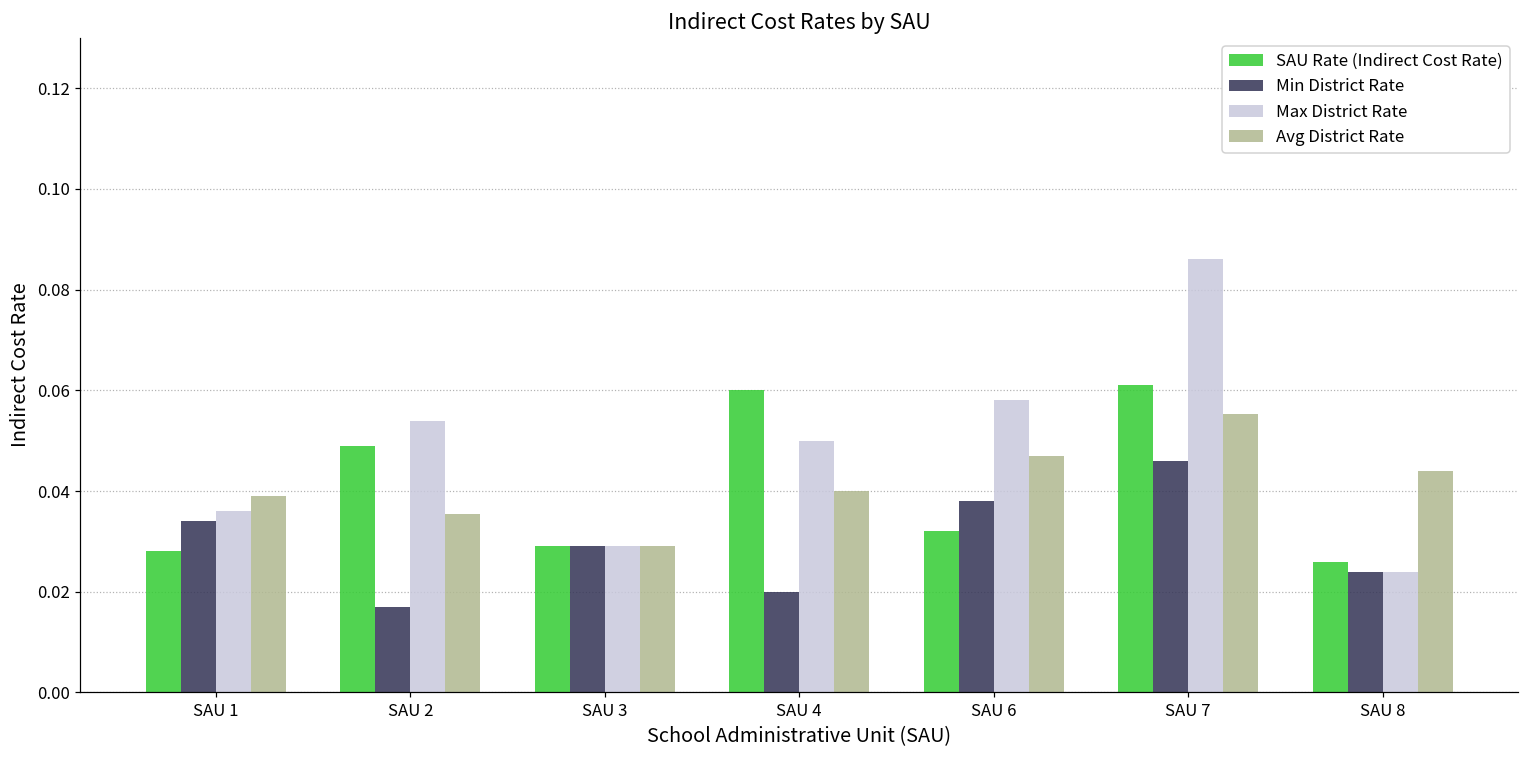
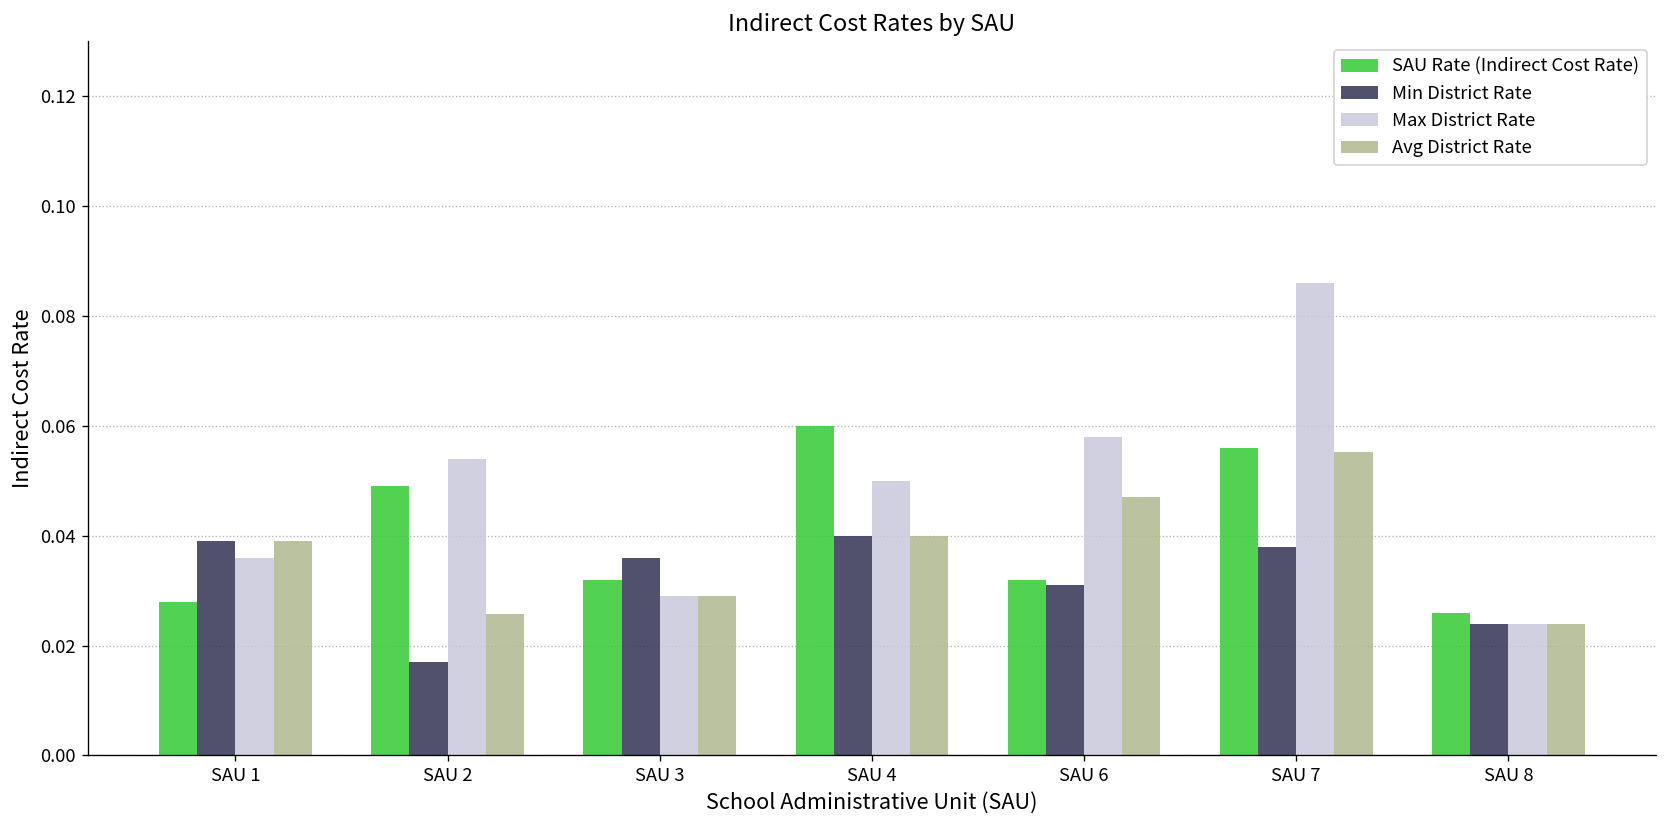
Min District Rate, SAU 1: 0.034 -> 0.039
Avg District Rate, SAU 2: 0.036 -> 0.026
SAU Rate (Indirect Cost Rate), SAU 3: 0.029 -> 0.032
Min District Rate, SAU 3: 0.029 -> 0.036
Min District Rate, SAU 4: 0.02 -> 0.04
Min District Rate, SAU 6: 0.038 -> 0.031
SAU Rate (Indirect Cost Rate), SAU 7: 0.061 -> 0.056
Min District Rate, SAU 7: 0.046 -> 0.038
Avg District Rate, SAU 8: 0.044 -> 0.024
